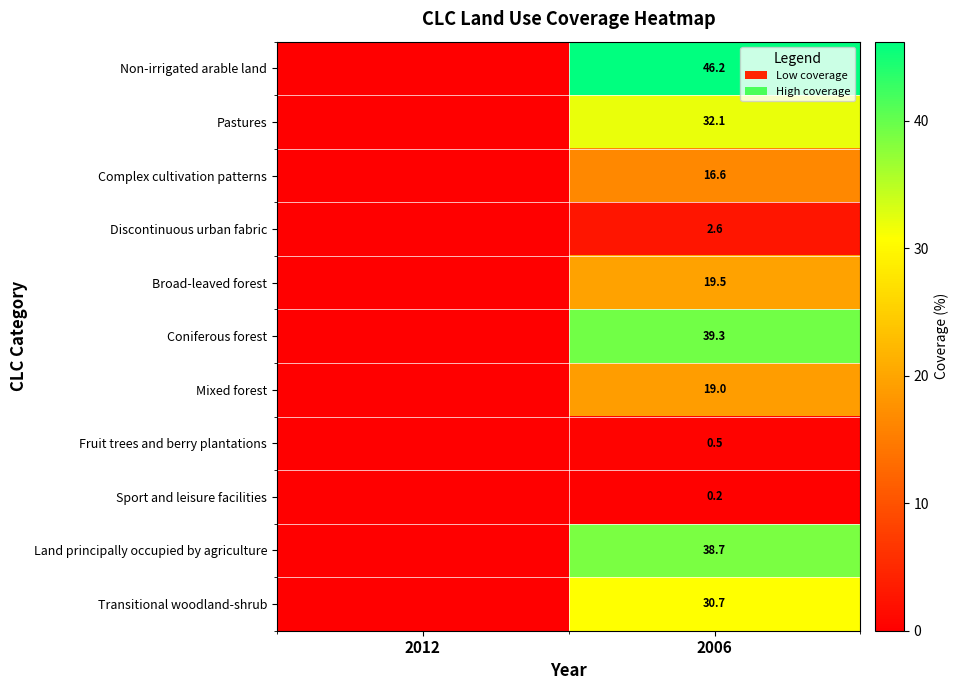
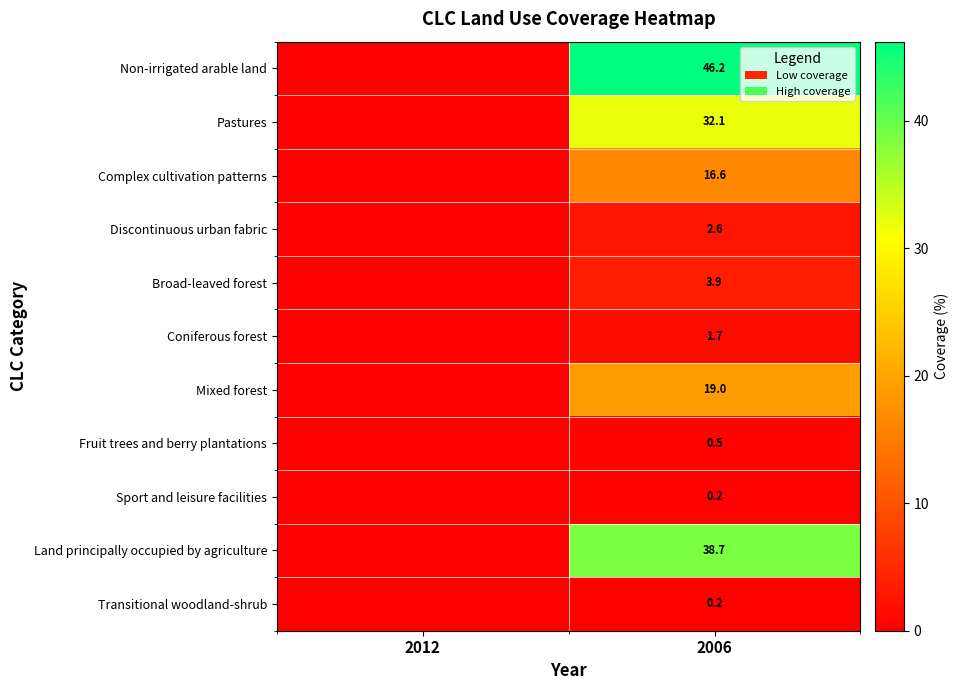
Broad-leaved forest, 2006: 19.5 -> 3.9
Coniferous forest, 2006: 39.3 -> 1.7
Transitional woodland-shrub, 2006: 30.7 -> 0.2
